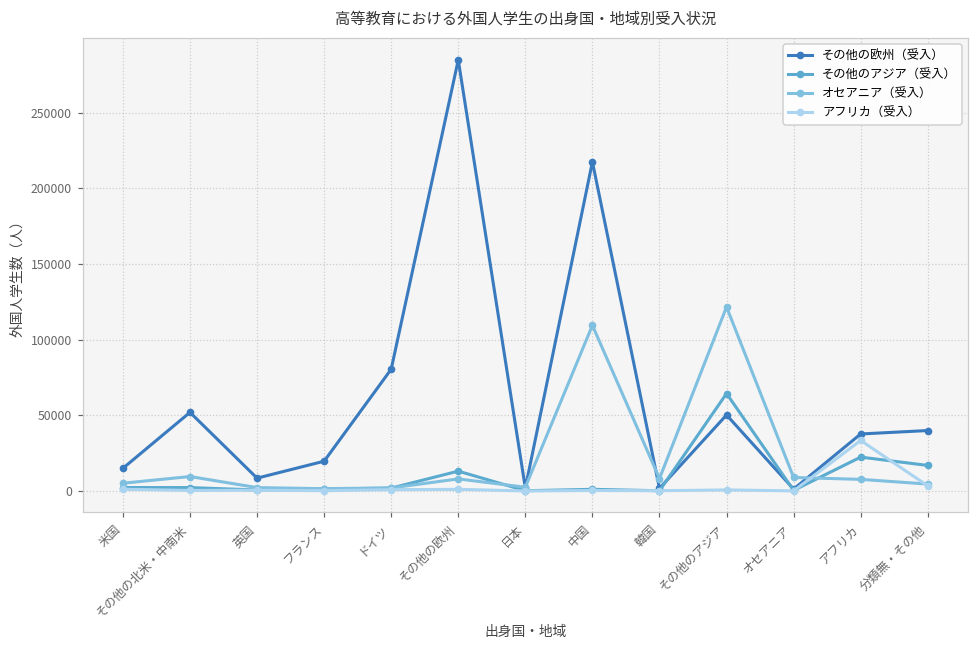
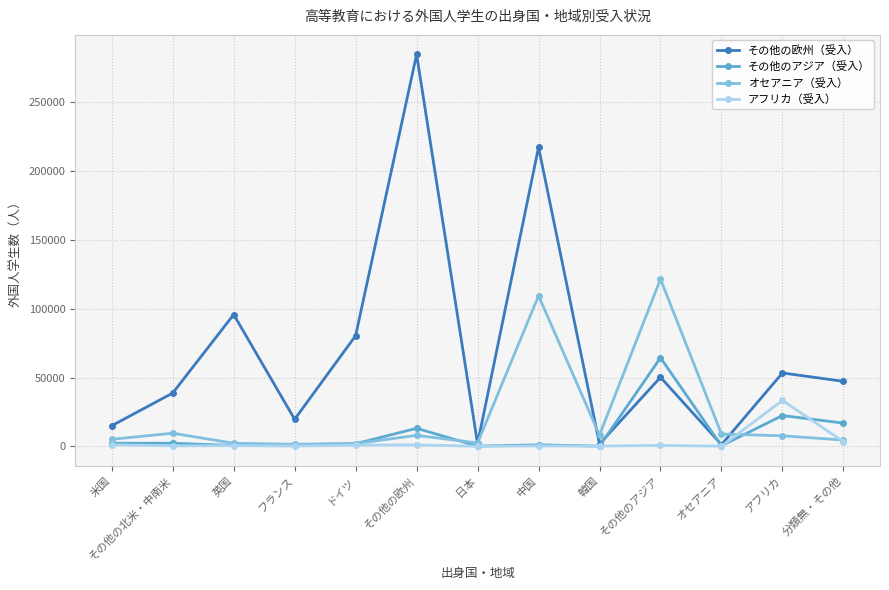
その他の欧州（受入）, その他の北米・中南米: 52000 -> 39000
その他の欧州（受入）, 英国: 8000 -> 96000
その他の欧州（受入）, アフリカ: 38000 -> 53000
その他の欧州（受入）, 分類無・その他: 40000 -> 47000
